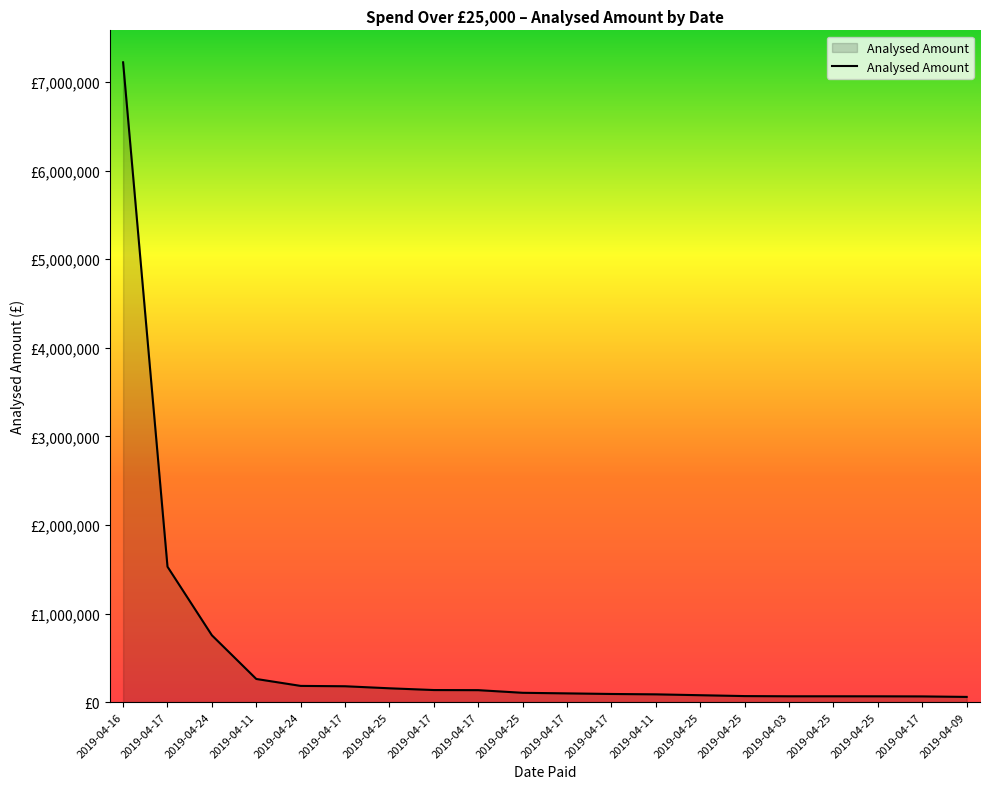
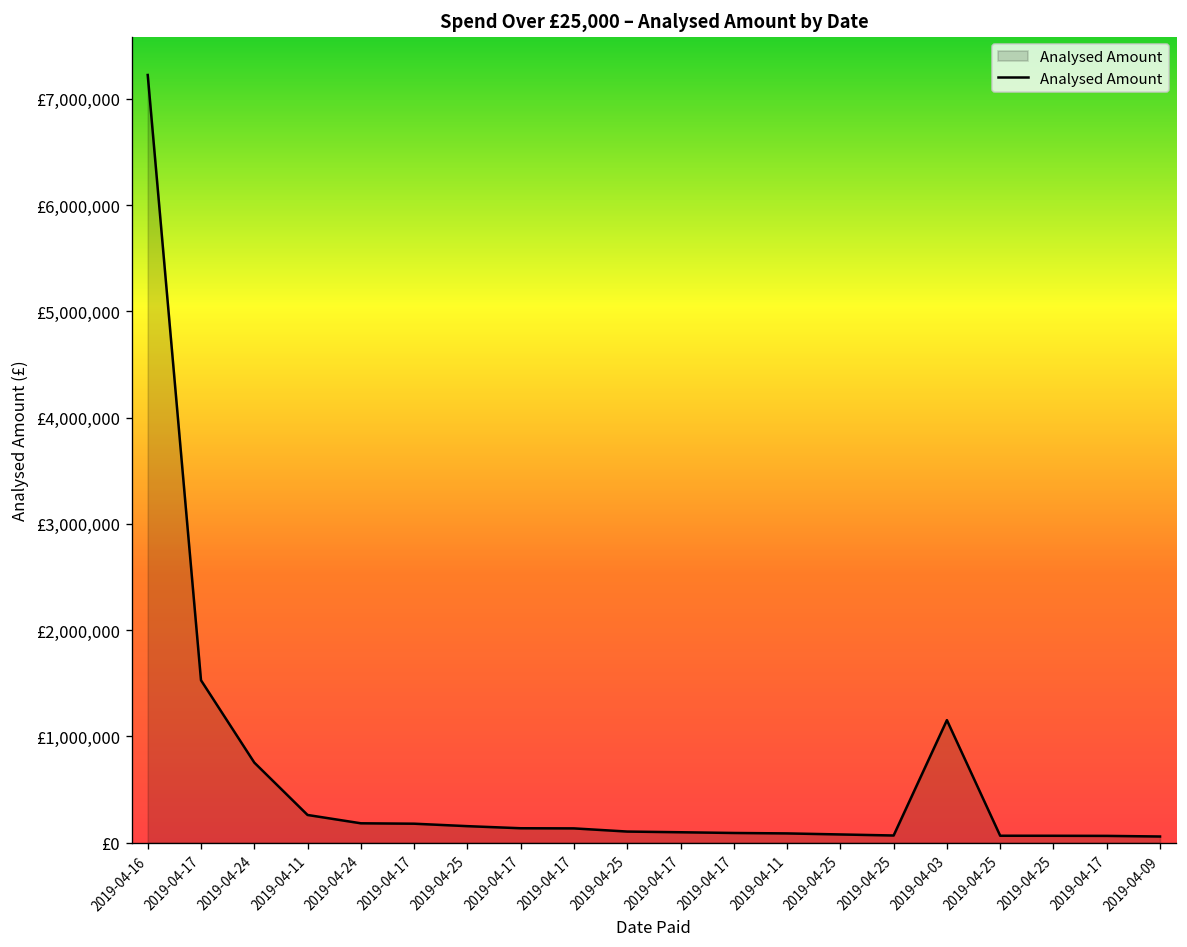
2019-04-03: £100,000 -> £1,200,000
